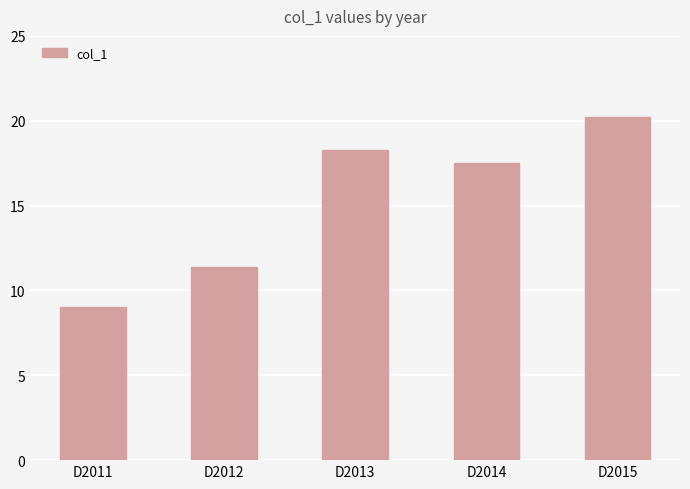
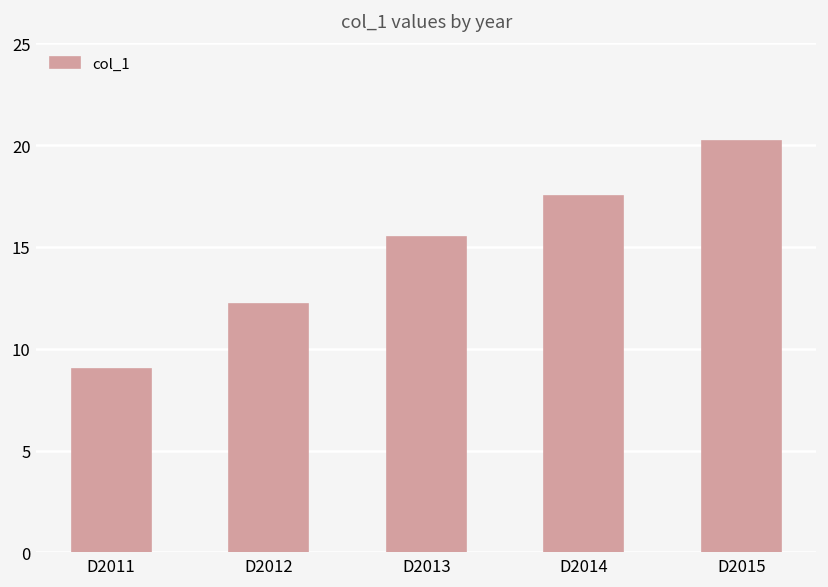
D2012: 11.4 -> 12.2
D2013: 18.3 -> 15.5
